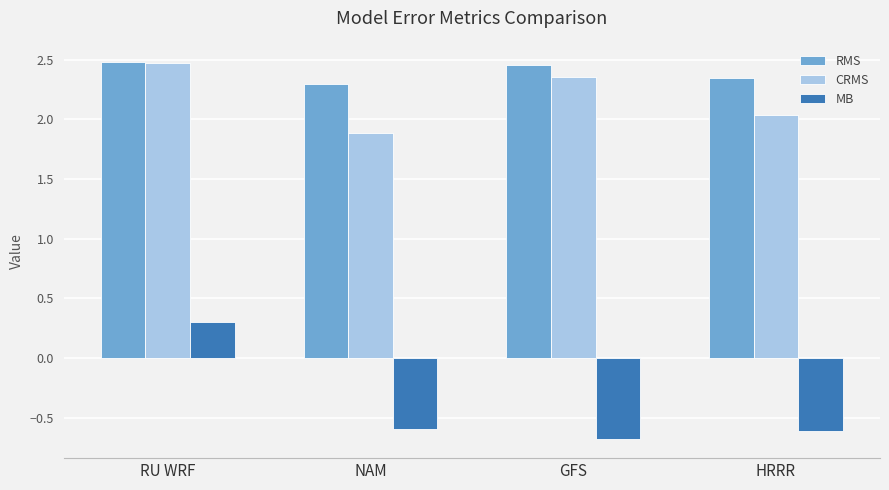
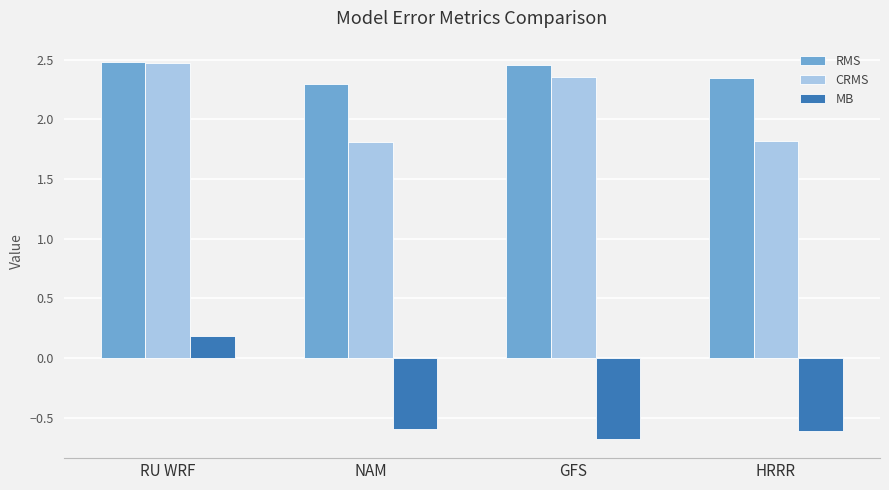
MB, RU WRF: 0.30 -> 0.18
CRMS, NAM: 1.89 -> 1.81
CRMS, HRRR: 2.03 -> 1.82
